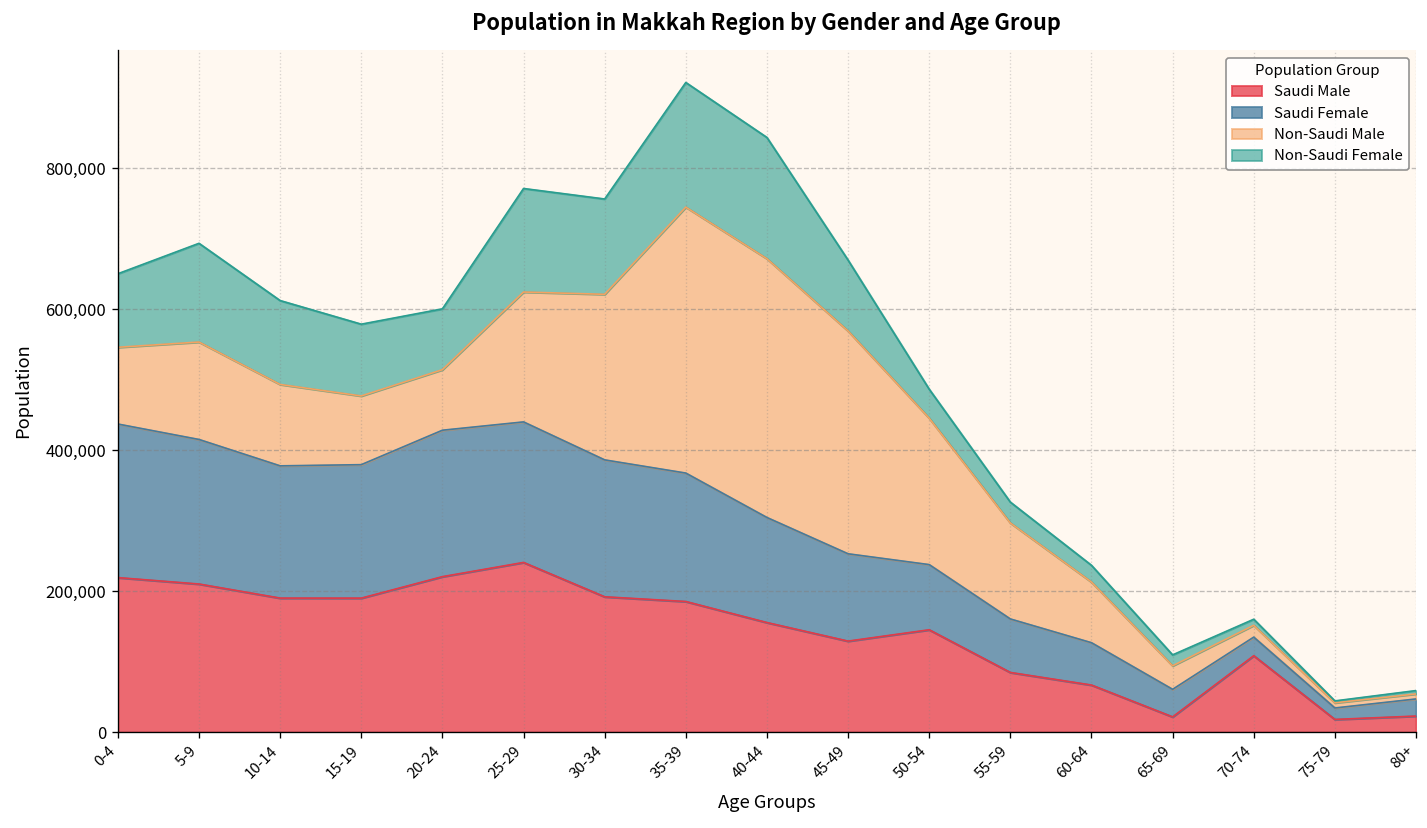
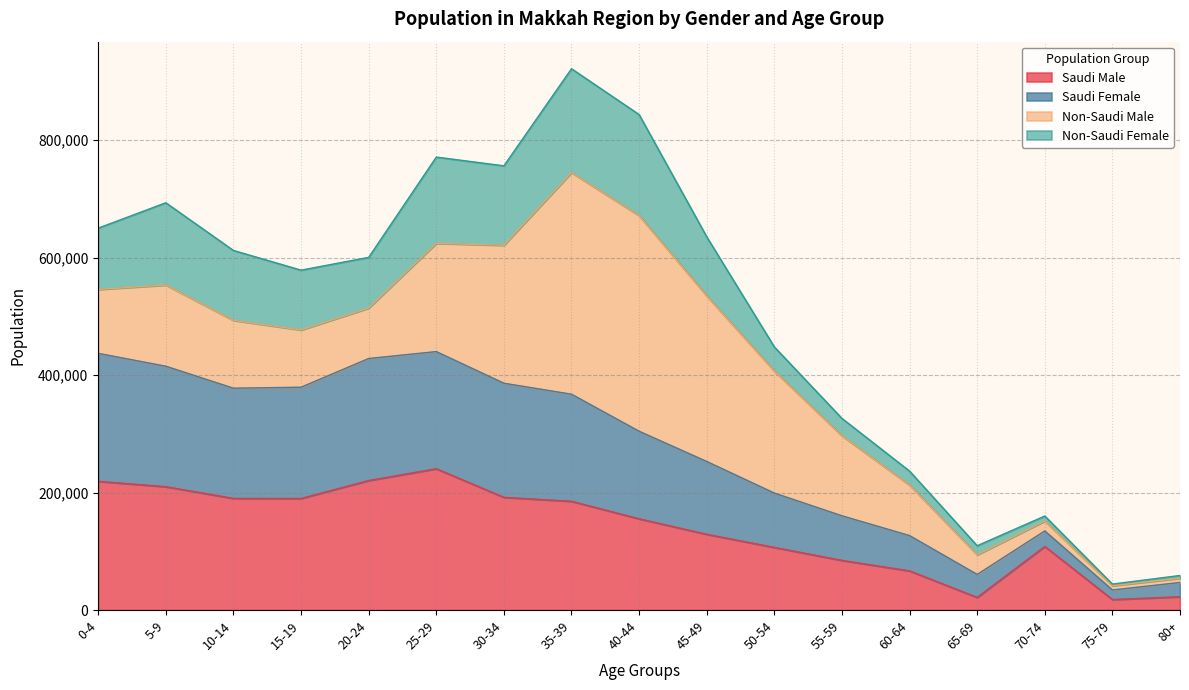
Non-Saudi Male, 45-49: 320,000 -> 280,000
Saudi Male, 50-54: 150,000 -> 110,000
